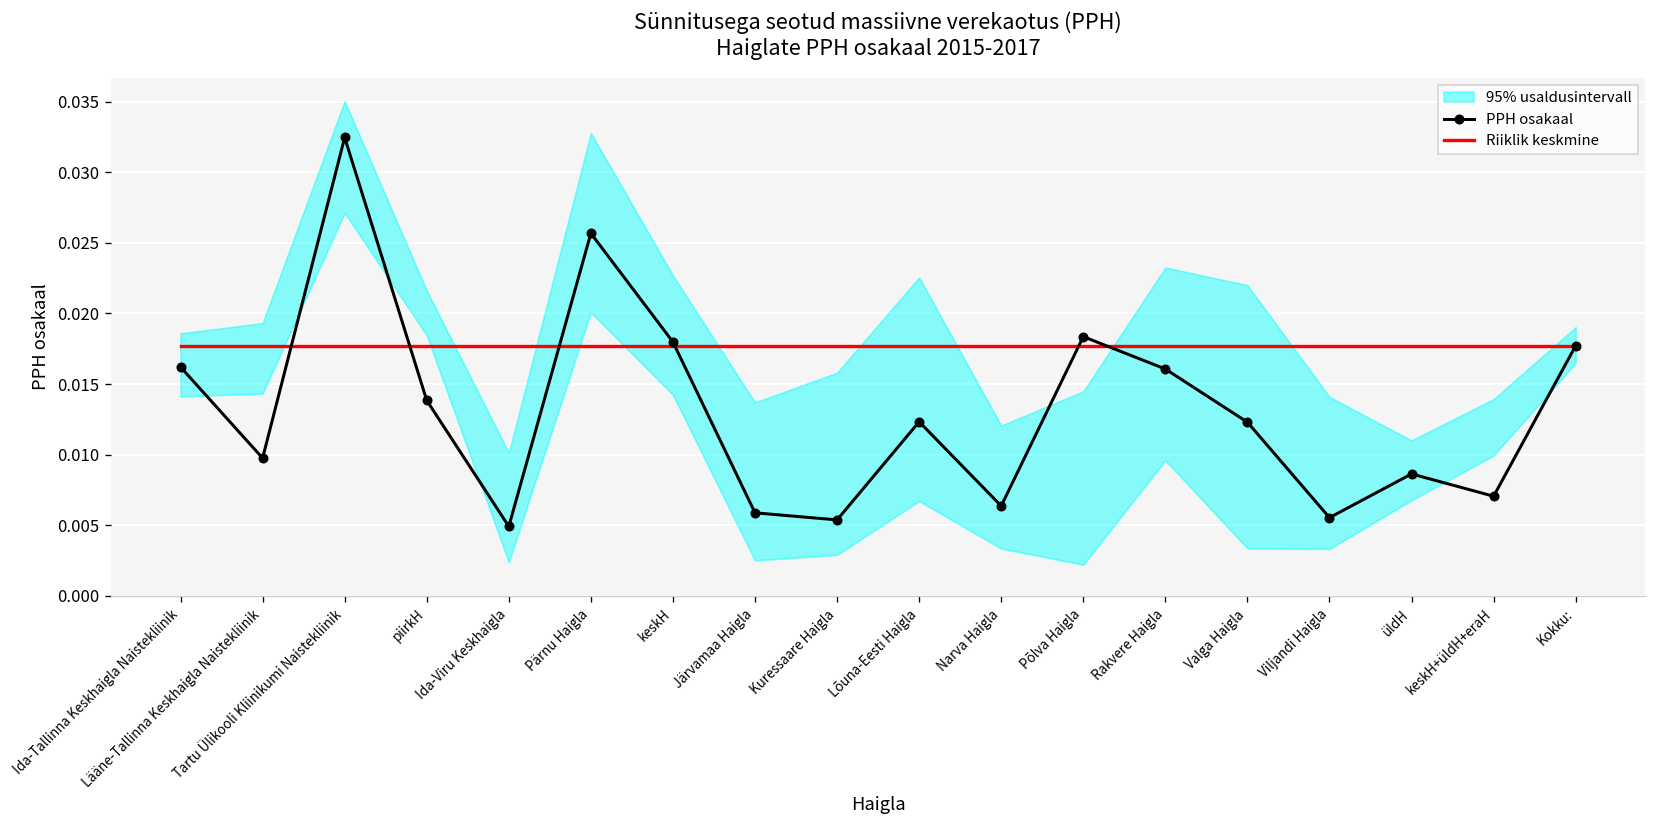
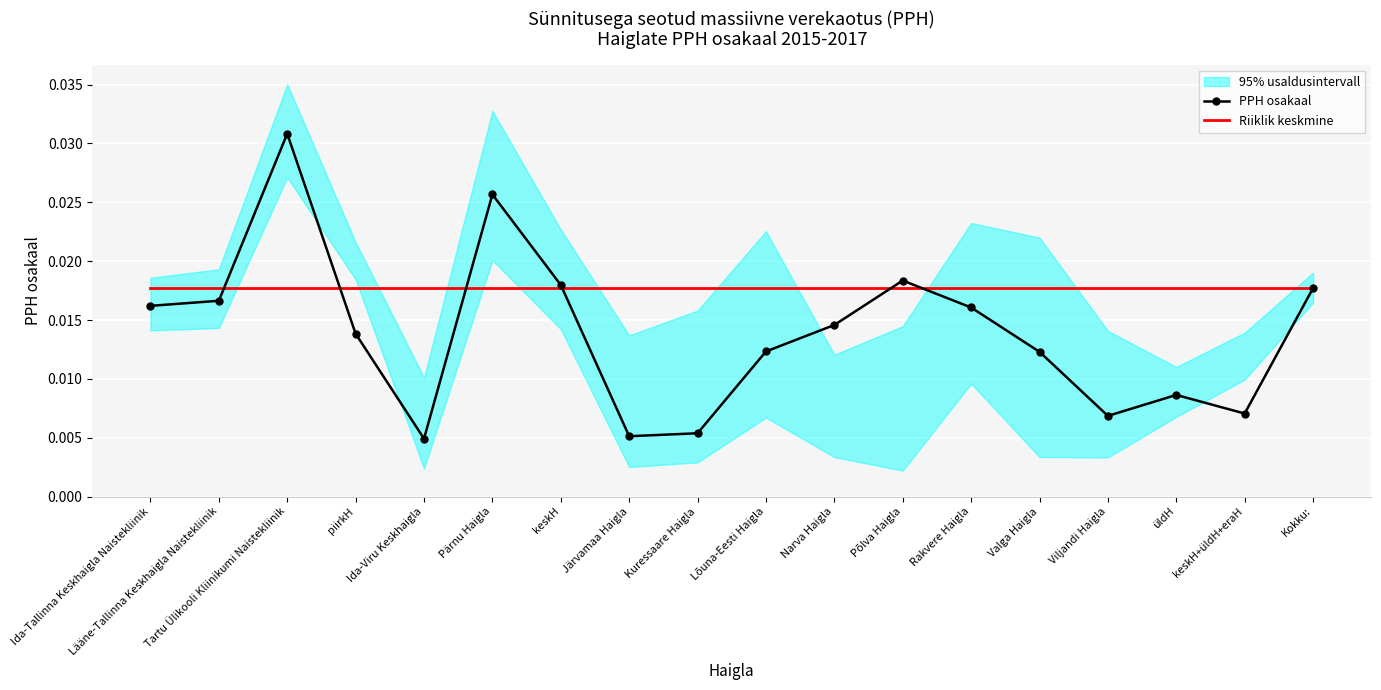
PPH osakaal, Lääne-Tallinna Keskhaigla Naistekliinik: 0.0098 -> 0.0166
PPH osakaal, Tartu Ülikooli Kliinikumi Naistekliinik: 0.0325 -> 0.0308
PPH osakaal, Järvamaa Haigla: 0.0059 -> 0.0051
PPH osakaal, Narva Haigla: 0.0064 -> 0.0146
PPH osakaal, Viljandi Haigla: 0.0055 -> 0.0069
